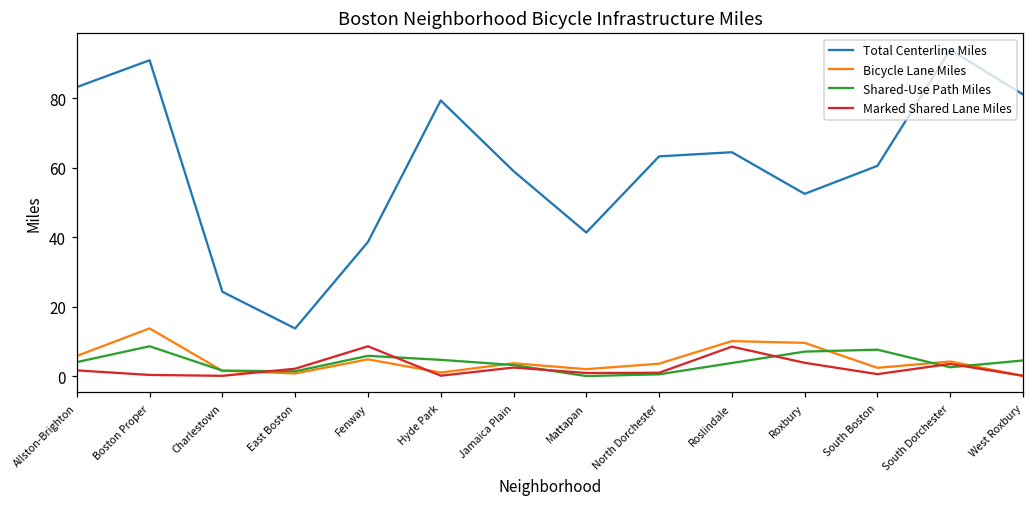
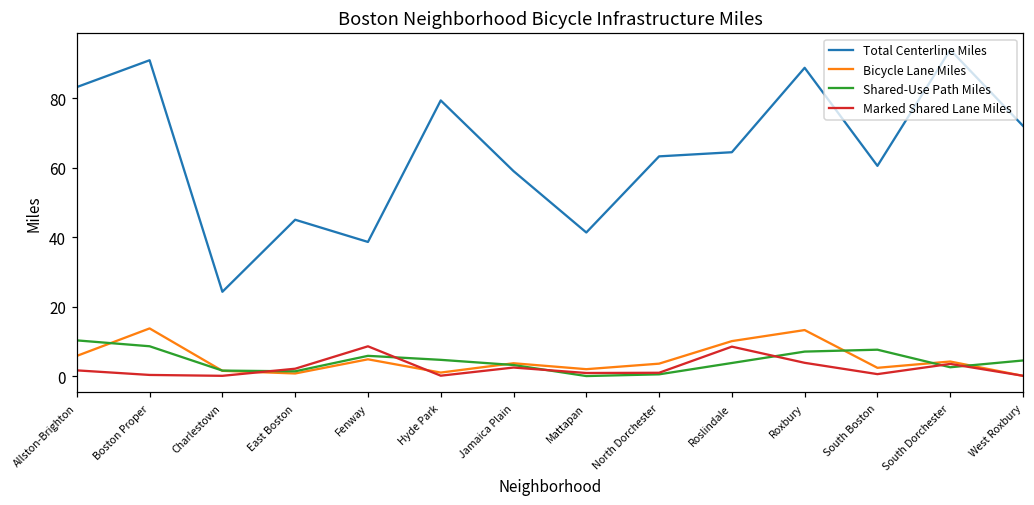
Shared-Use Path Miles, Allston-Brighton: 4 -> 10
Total Centerline Miles, East Boston: 14 -> 45
Total Centerline Miles, Roxbury: 52 -> 89
Bicycle Lane Miles, Roxbury: 10 -> 13
Total Centerline Miles, West Roxbury: 81 -> 72
